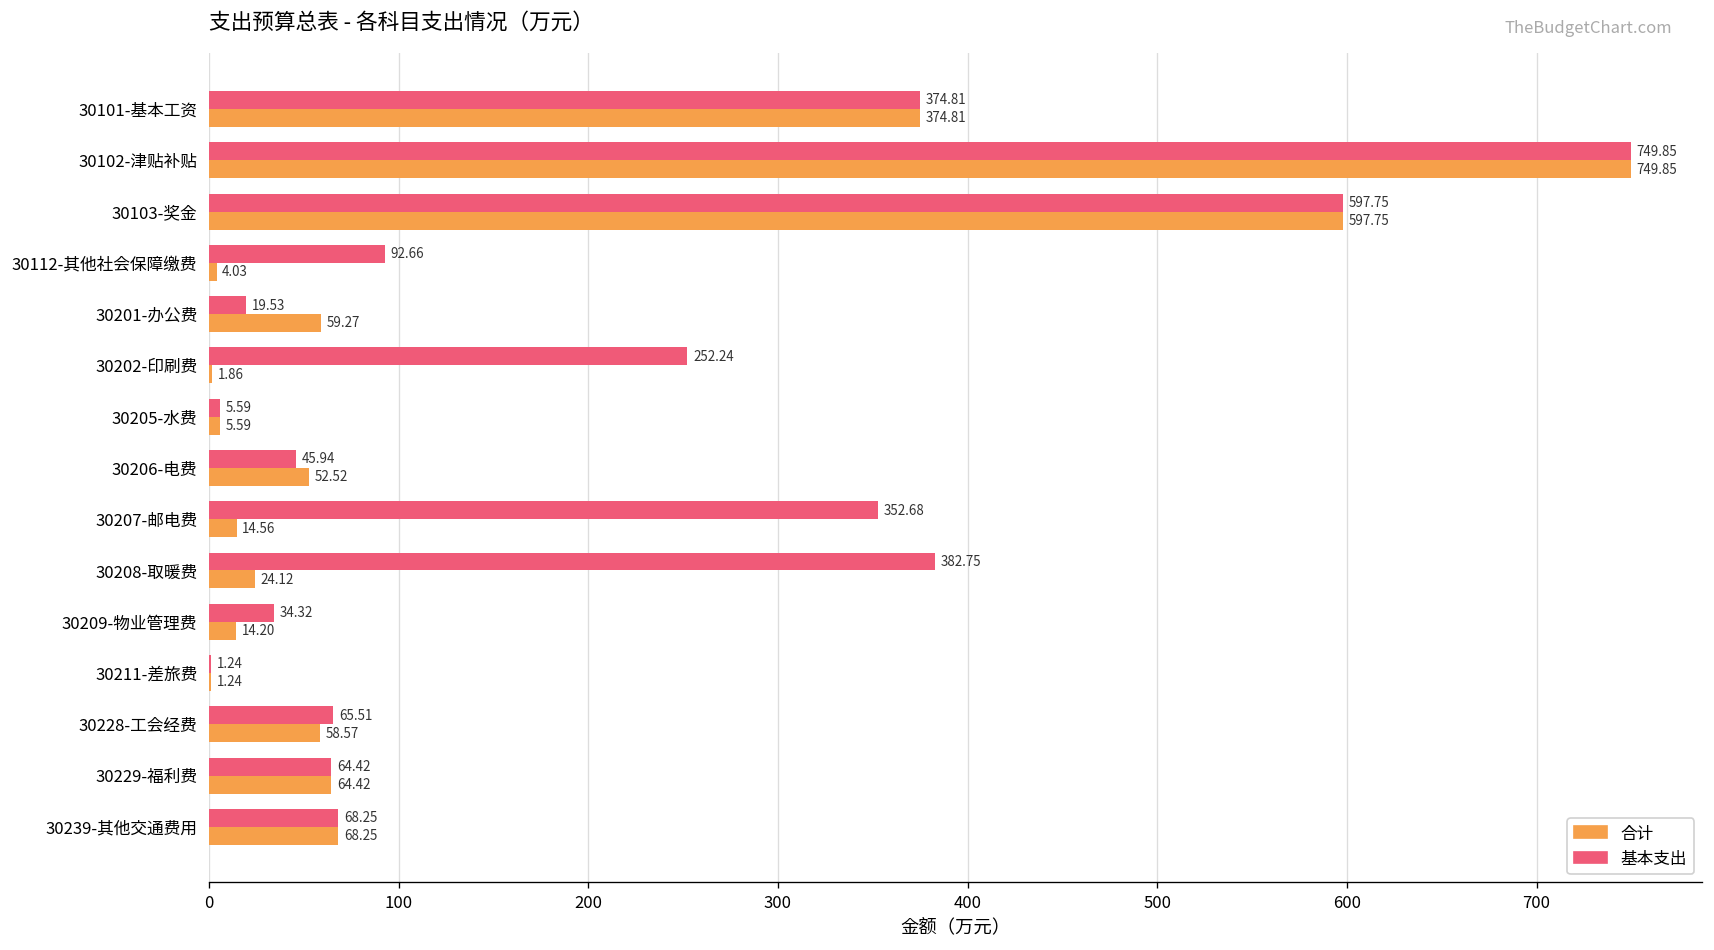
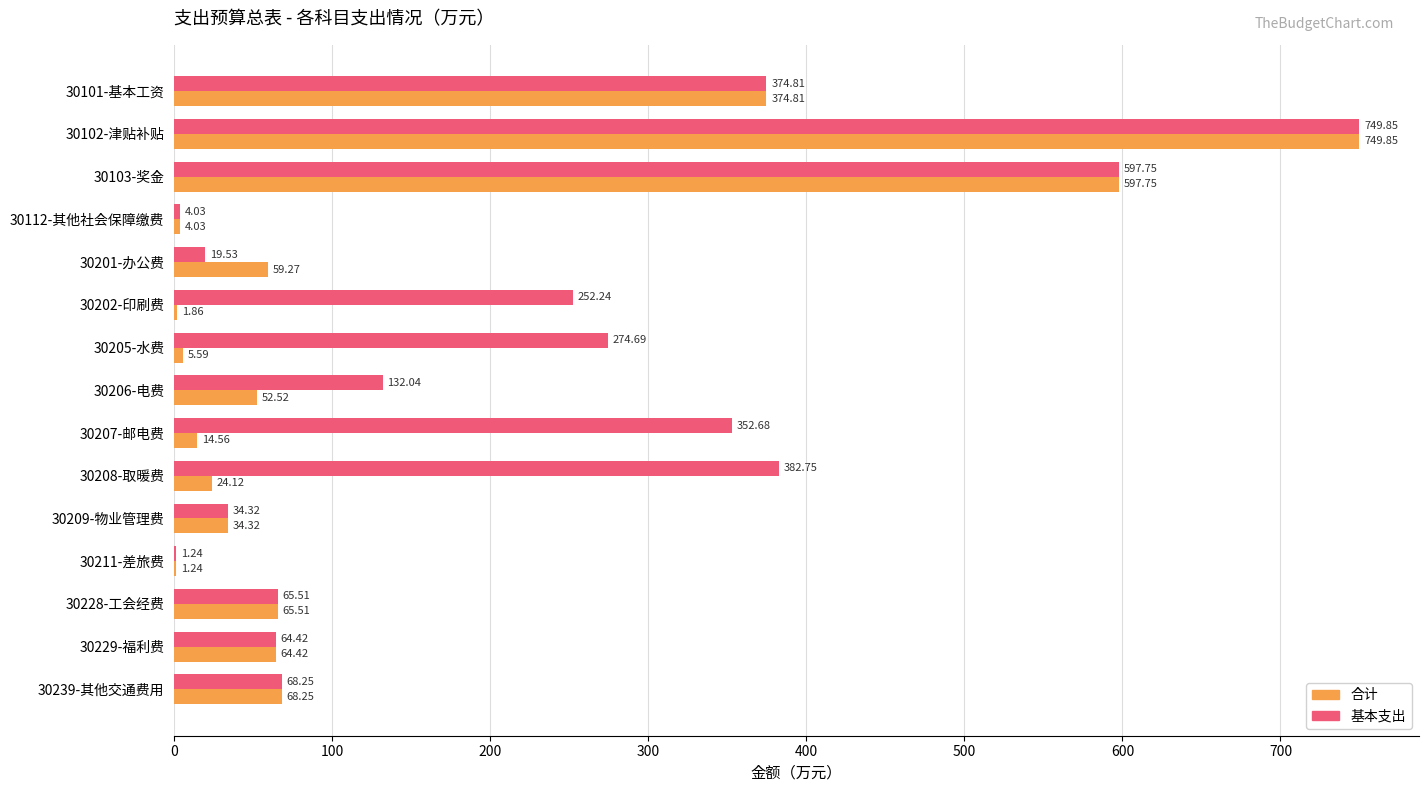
基本支出, 30112-其他社会保障缴费: 92.66 -> 4.03
基本支出, 30205-水费: 5.59 -> 274.69
基本支出, 30206-电费: 45.94 -> 132.04
合计, 30209-物业管理费: 14.20 -> 34.32
合计, 30228-工会经费: 58.57 -> 65.51
